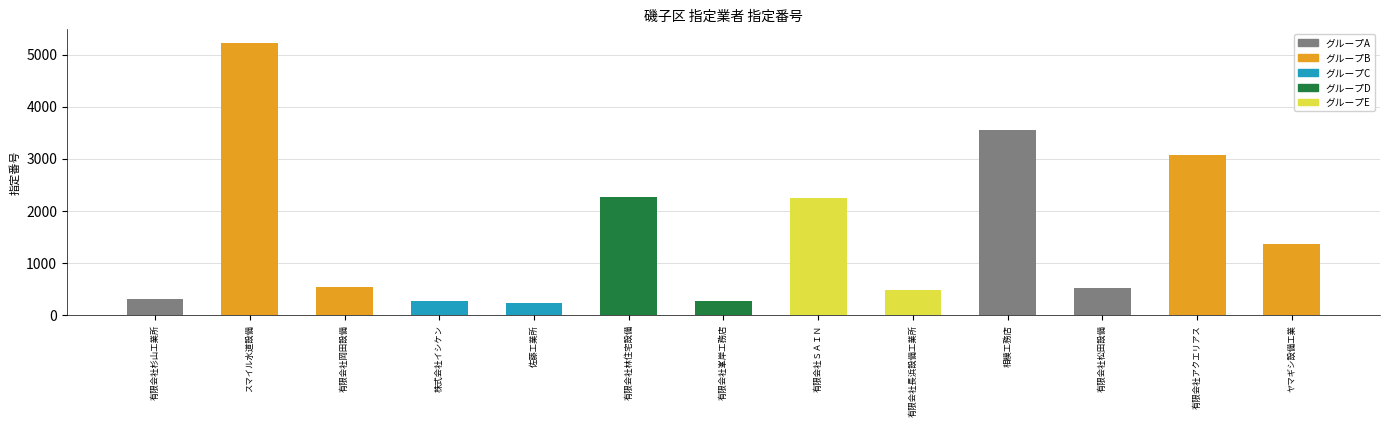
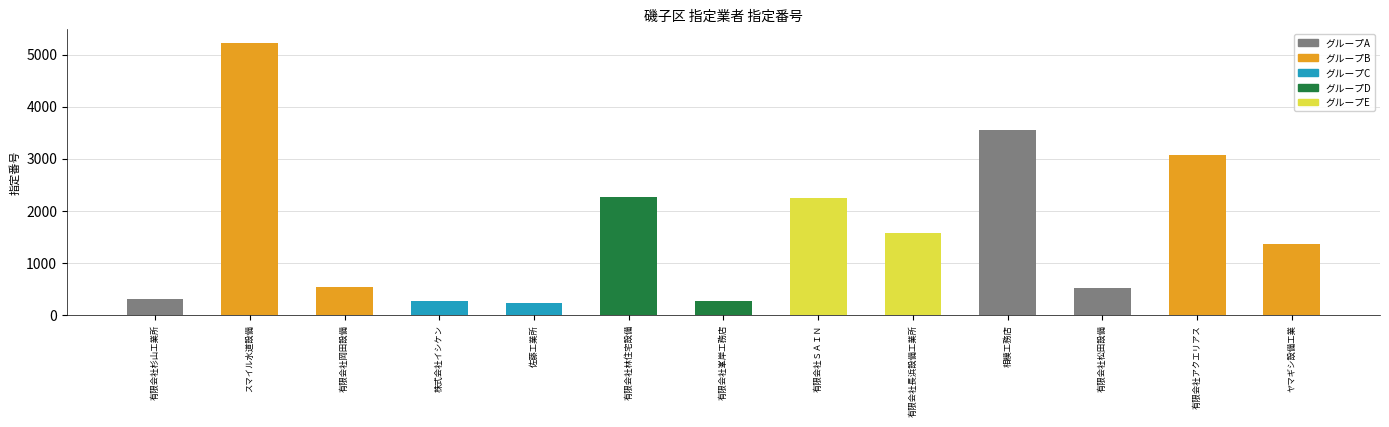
有限会社長浜設備工業所: 500 -> 1600
